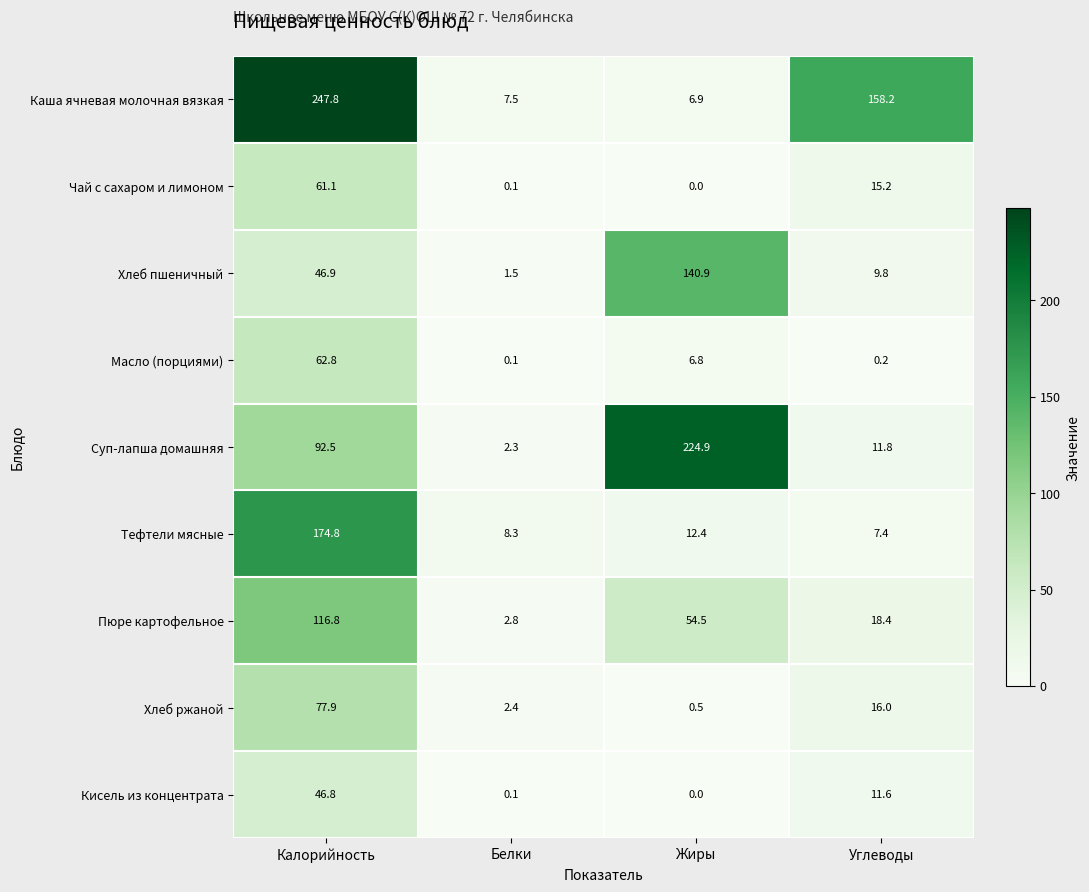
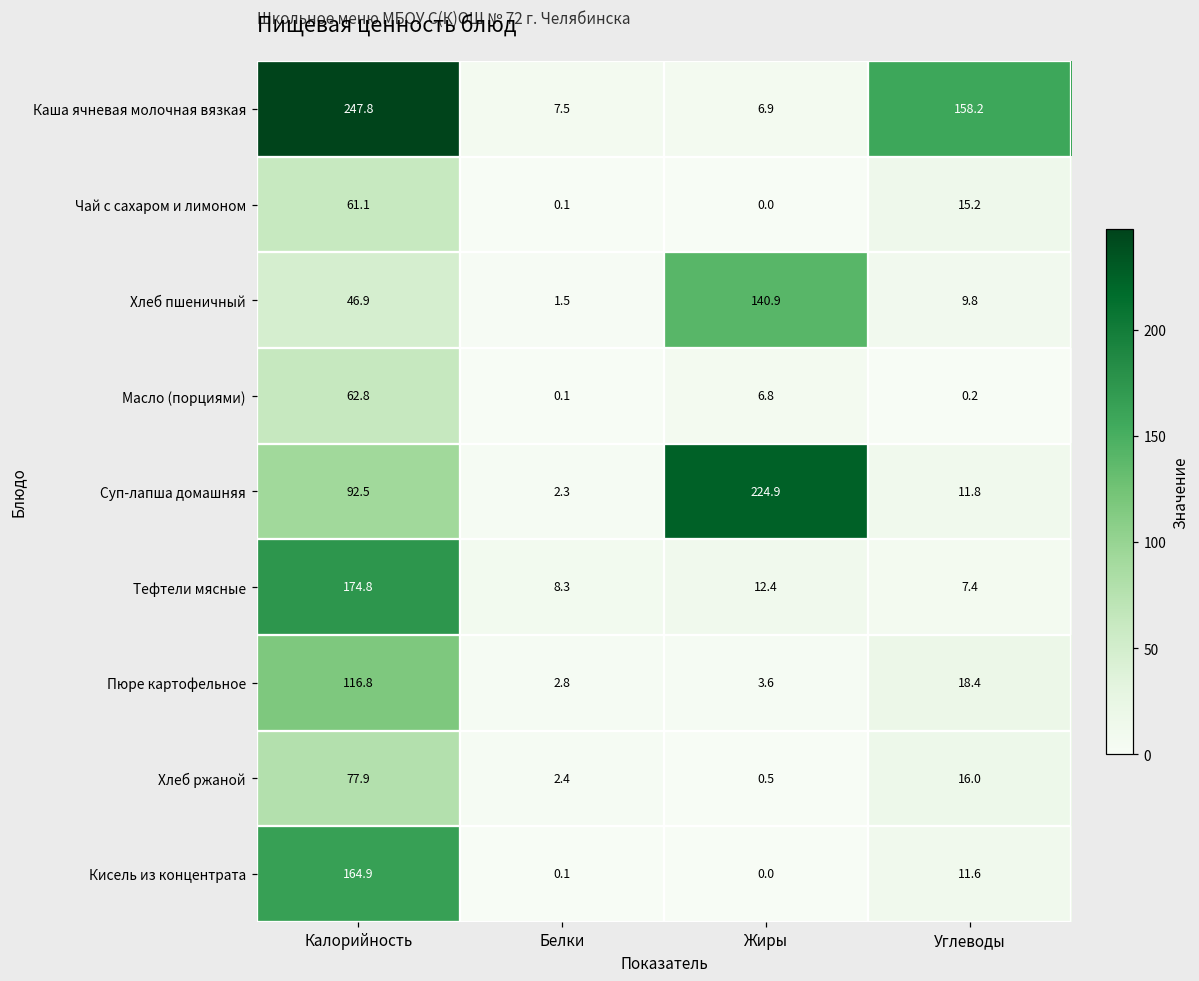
Пюре картофельное, Жиры: 54.5 -> 3.6
Кисель из концентрата, Калорийность: 46.8 -> 164.9
